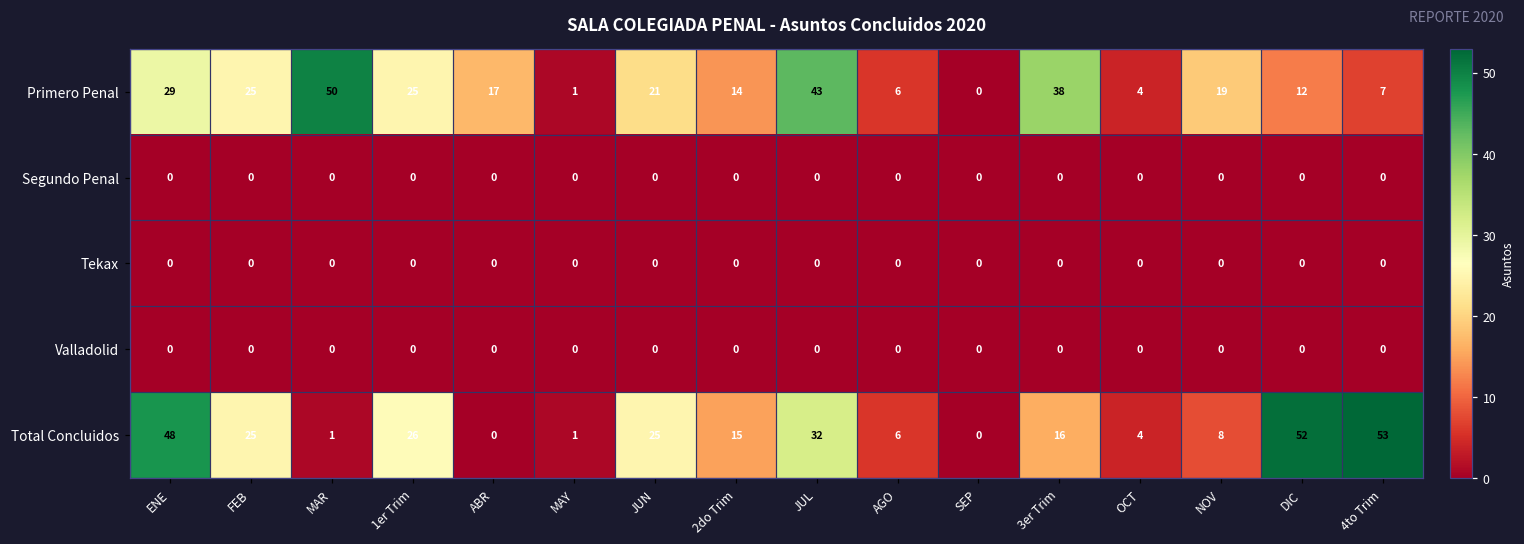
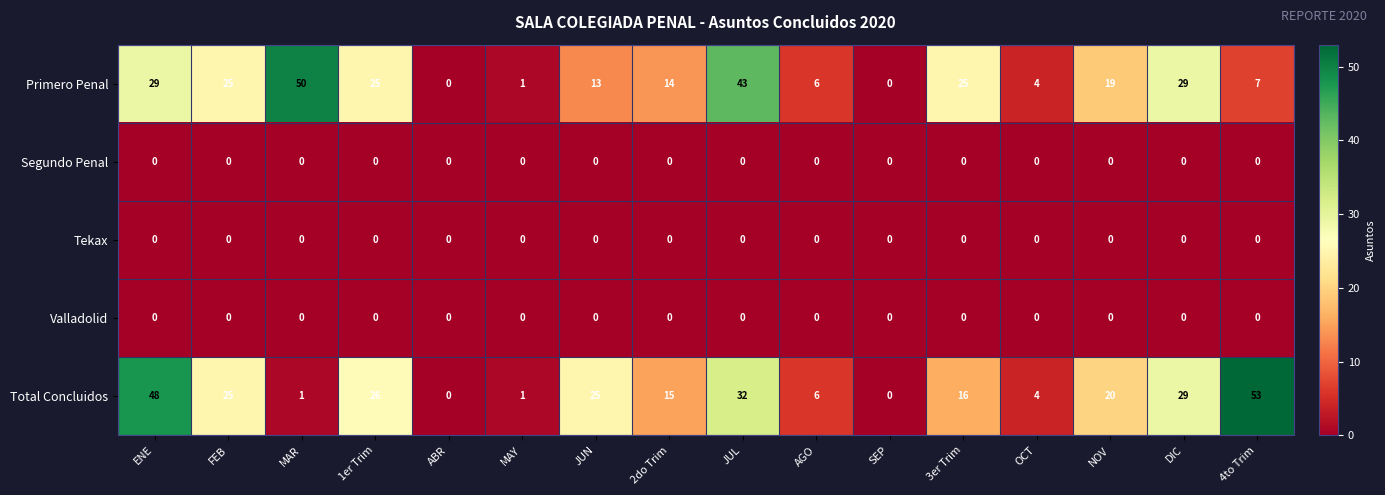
Primero Penal, ABR: 17 -> 0
Primero Penal, JUN: 21 -> 13
Primero Penal, 3er Trim: 38 -> 25
Primero Penal, DIC: 12 -> 29
Total Concluidos, NOV: 8 -> 20
Total Concluidos, DIC: 52 -> 29
